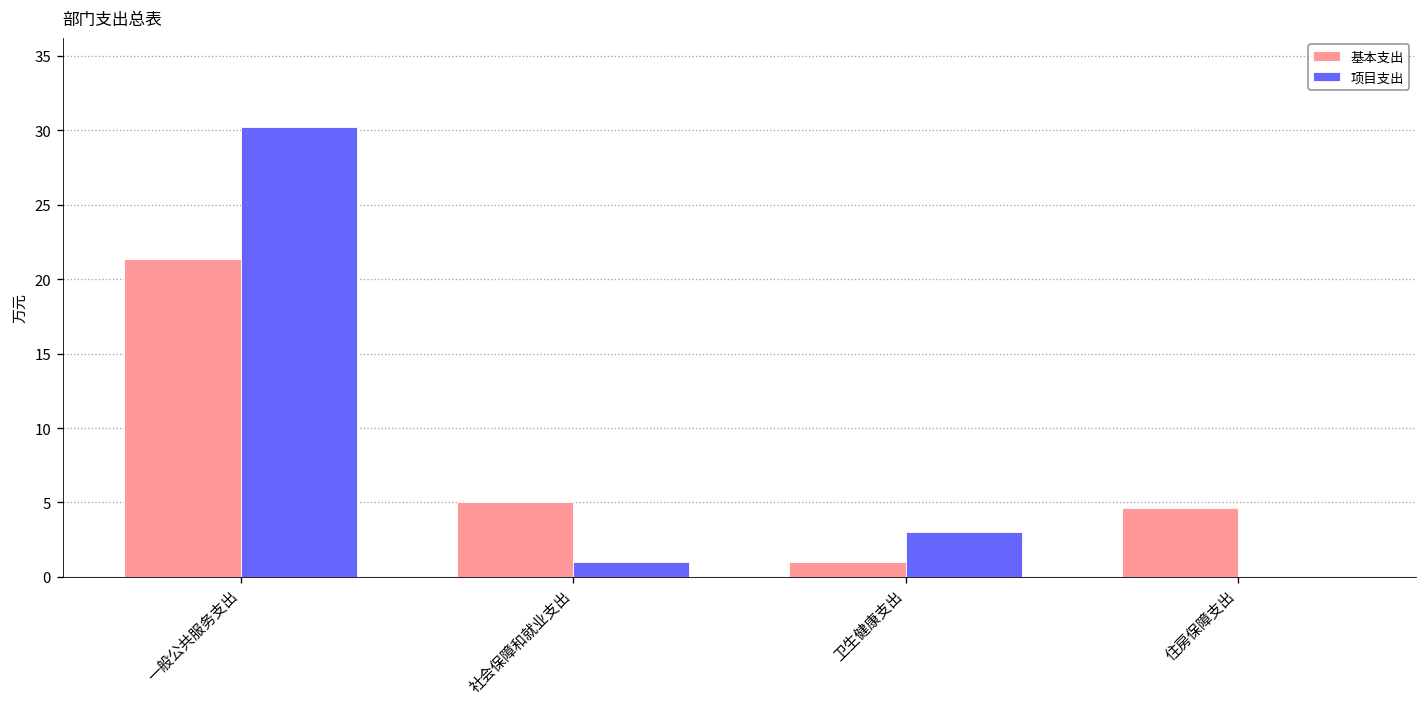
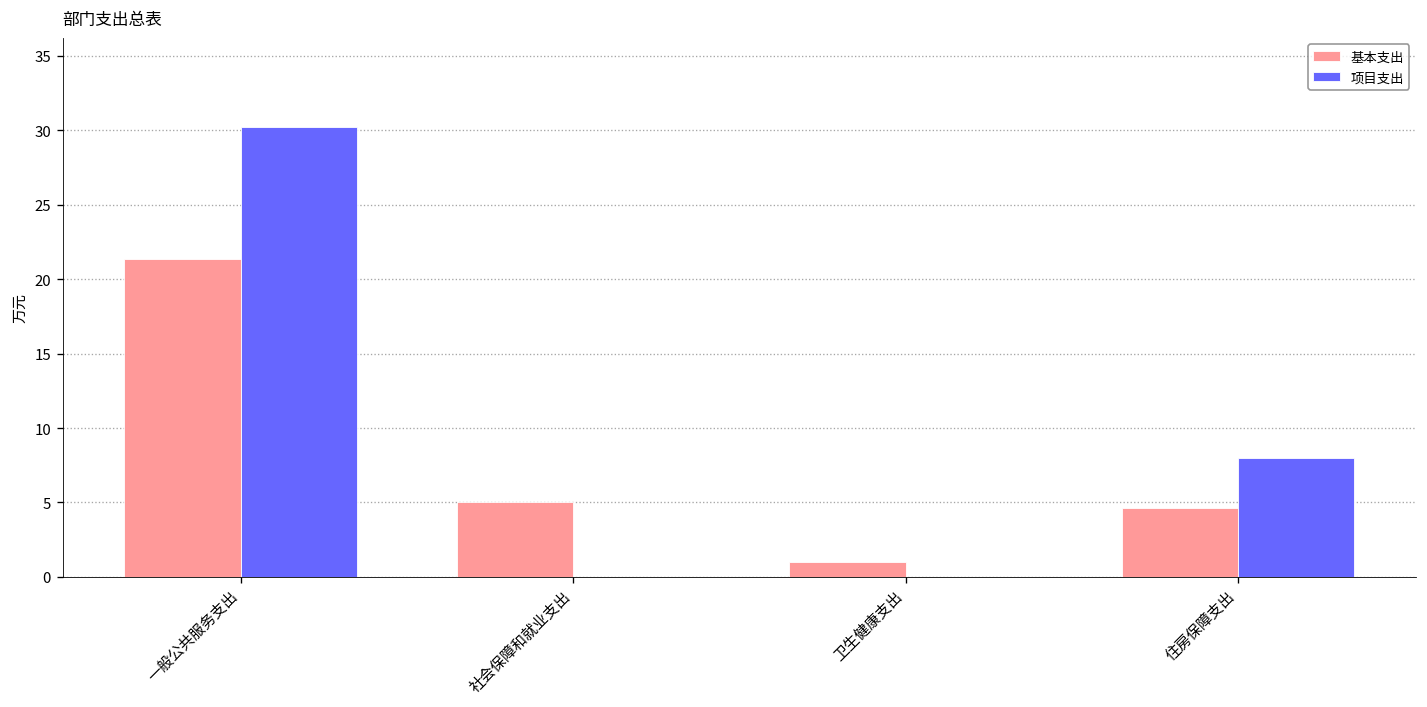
项目支出, 社会保障和就业支出: 1 -> 0
项目支出, 卫生健康支出: 3 -> 0
项目支出, 住房保障支出: 0 -> 8
